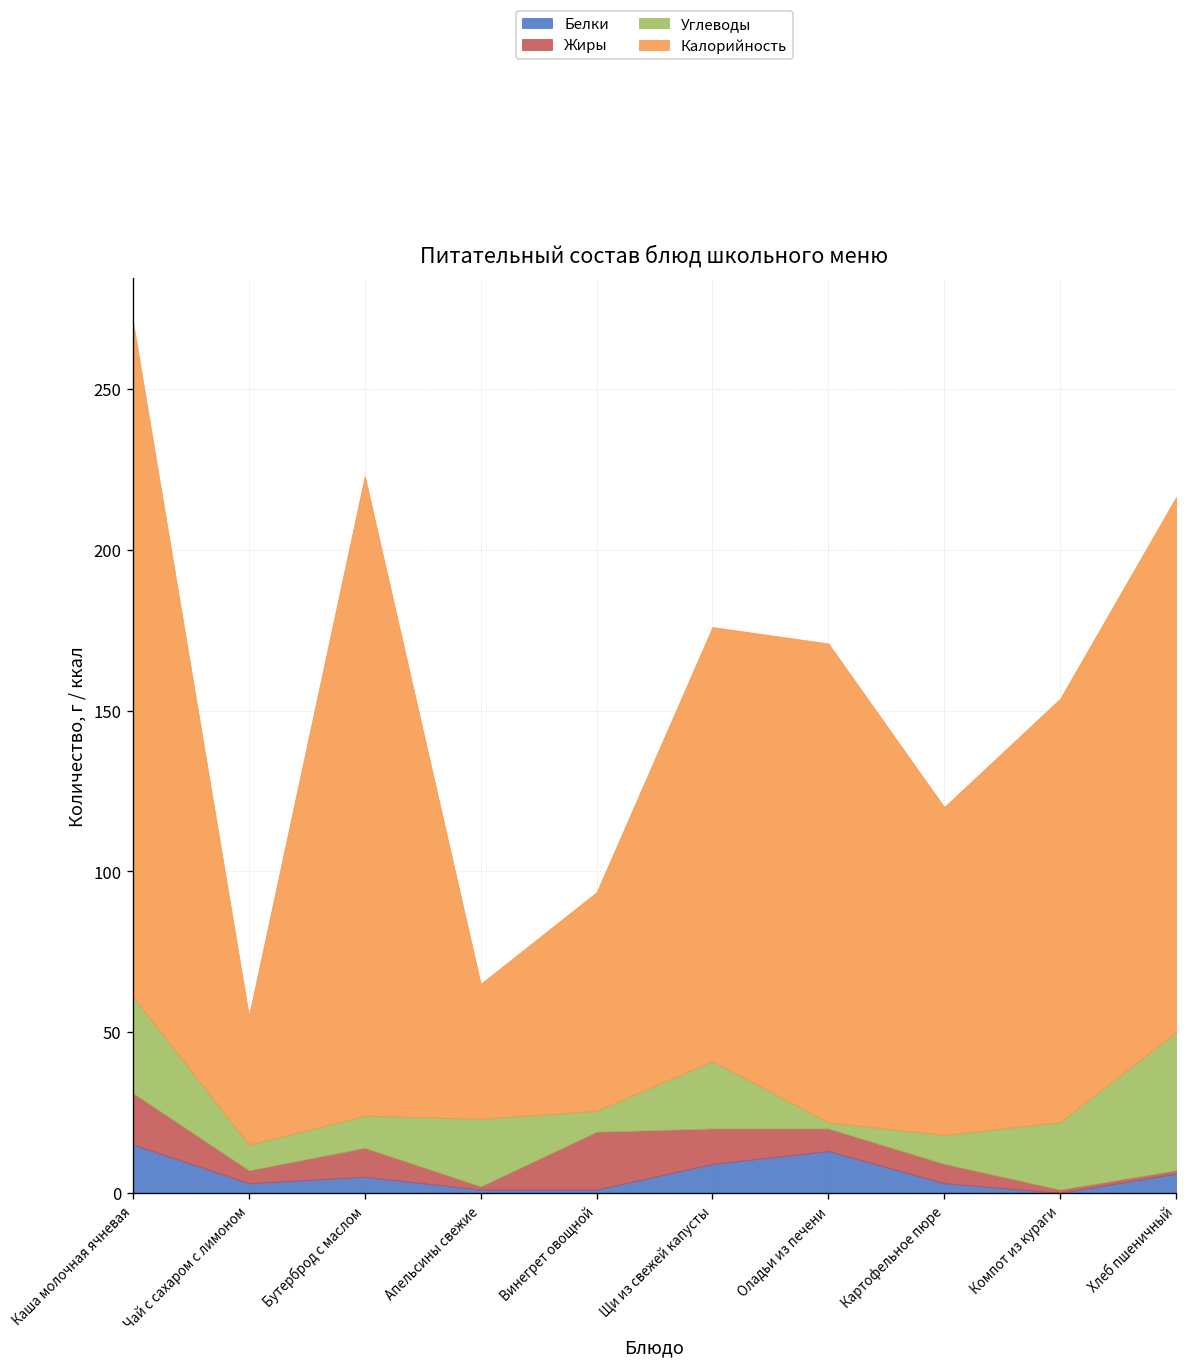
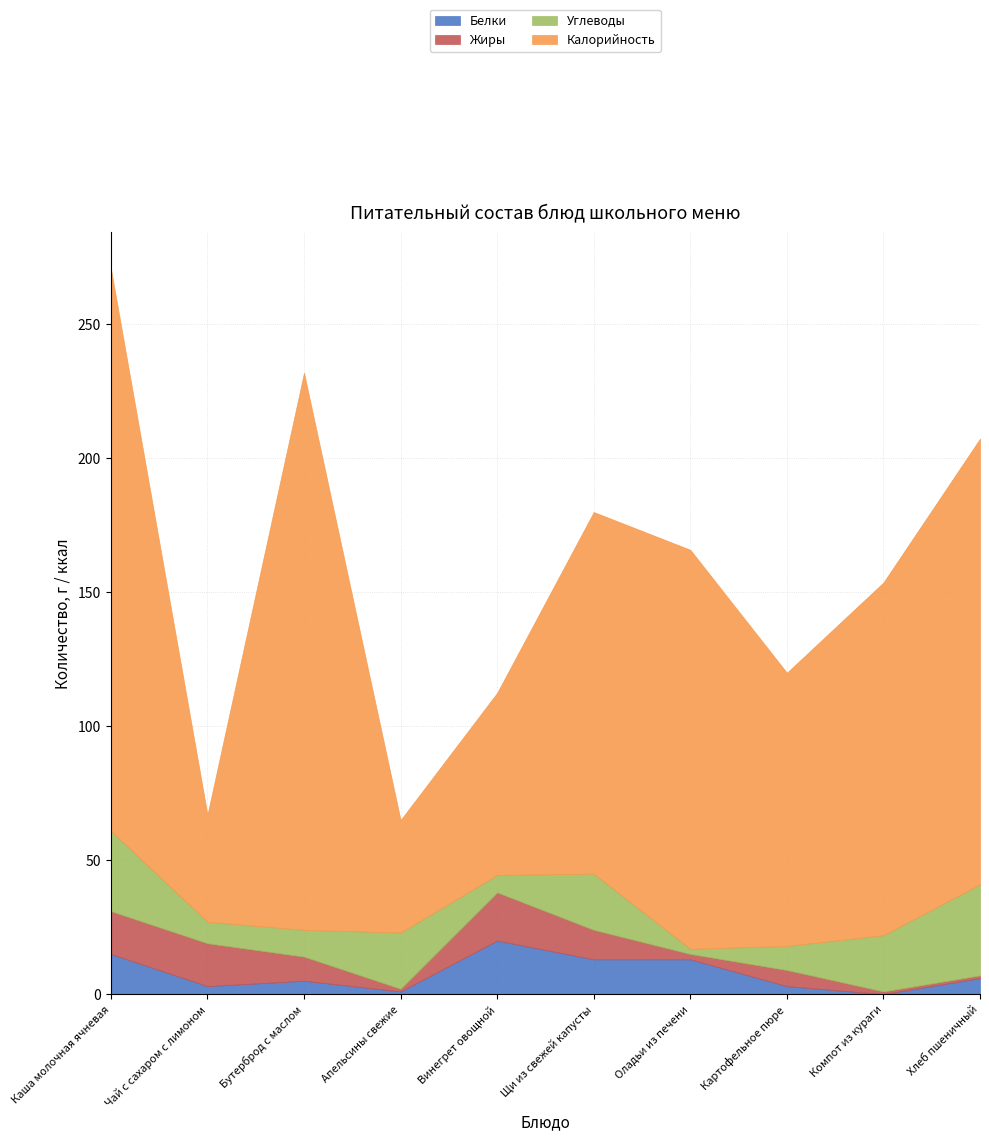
Жиры, Чай с сахаром с лимоном: 4 -> 16
Калорийность, Бутерброд с маслом: 199 -> 208
Белки, Винегрет овощной: 1 -> 20
Белки, Щи из свежей капусты: 9 -> 13
Жиры, Оладьи из печени: 7 -> 2
Углеводы, Хлеб пшеничный: 43 -> 34
